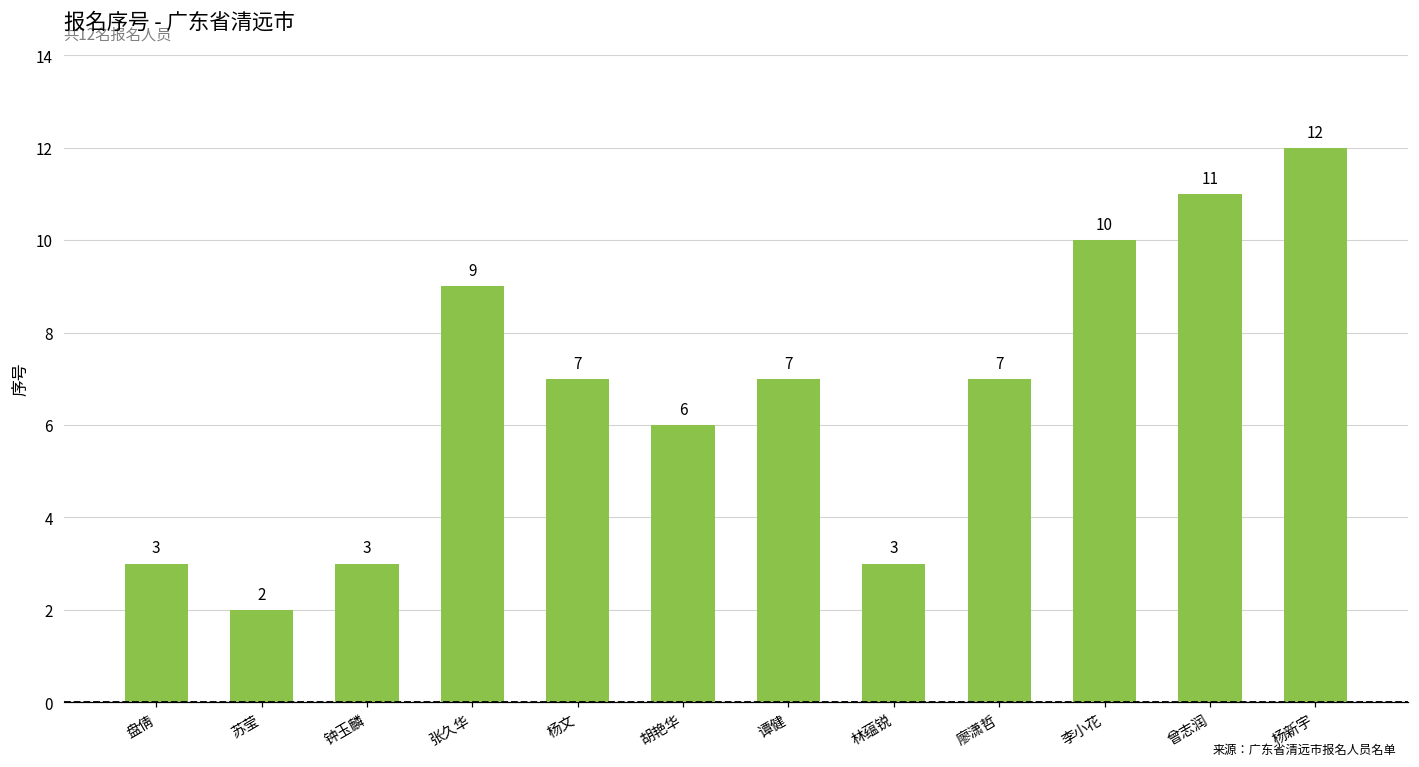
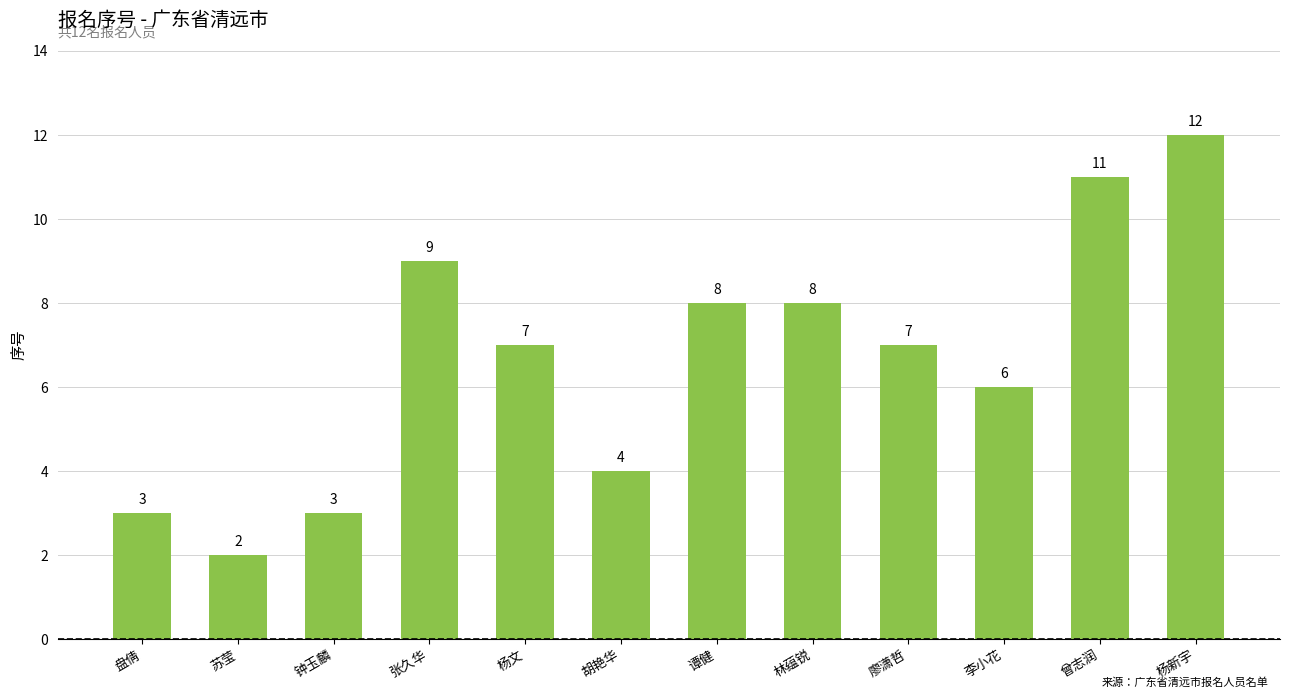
胡艳华: 6 -> 4
谭健: 7 -> 8
林蕴锐: 3 -> 8
李小花: 10 -> 6
